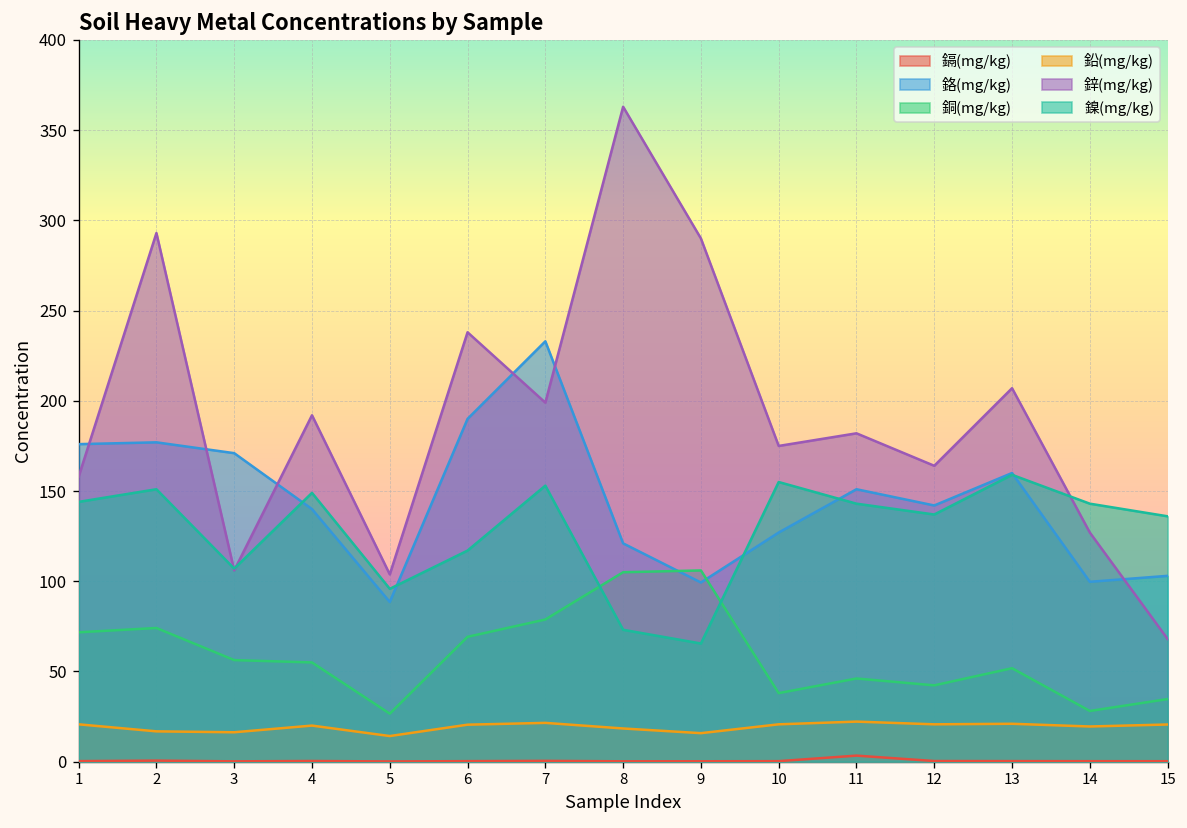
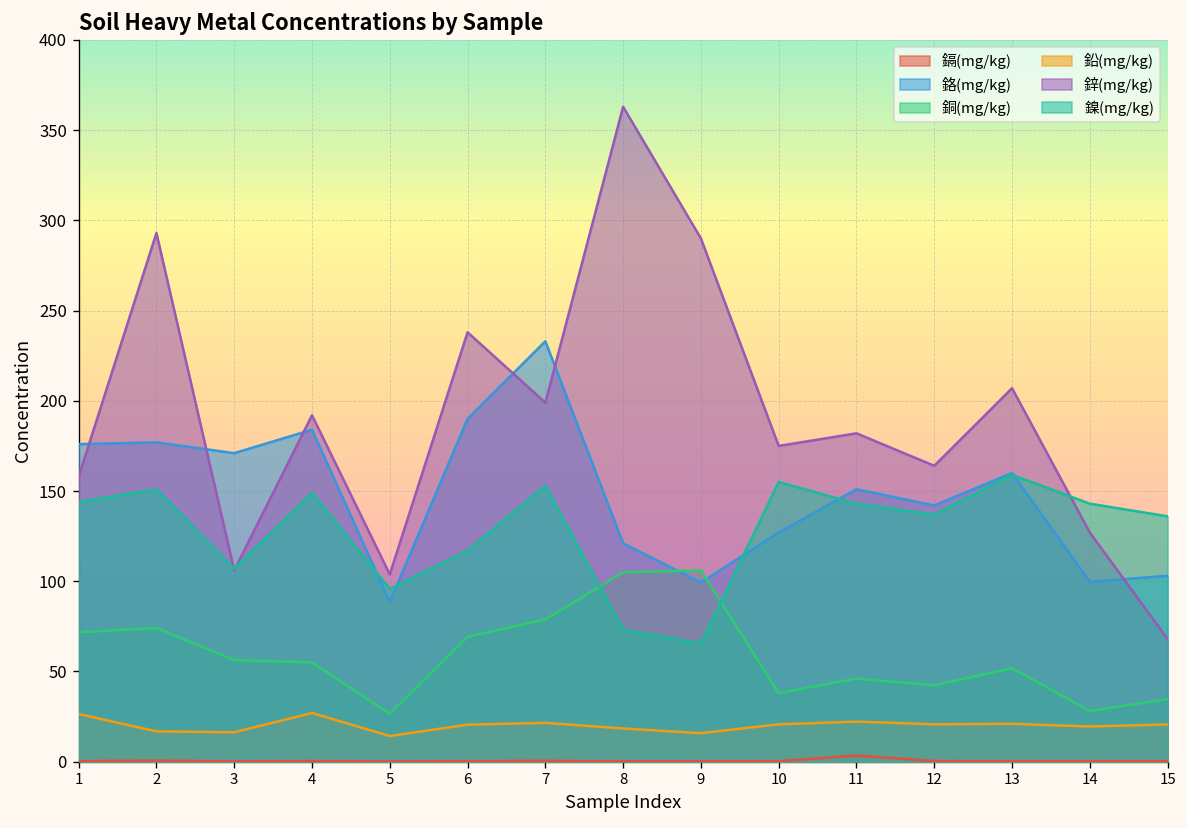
鉛(mg/kg), 1: 21 -> 26
鉻(mg/kg), 4: 140 -> 184
鉛(mg/kg), 4: 20 -> 27
